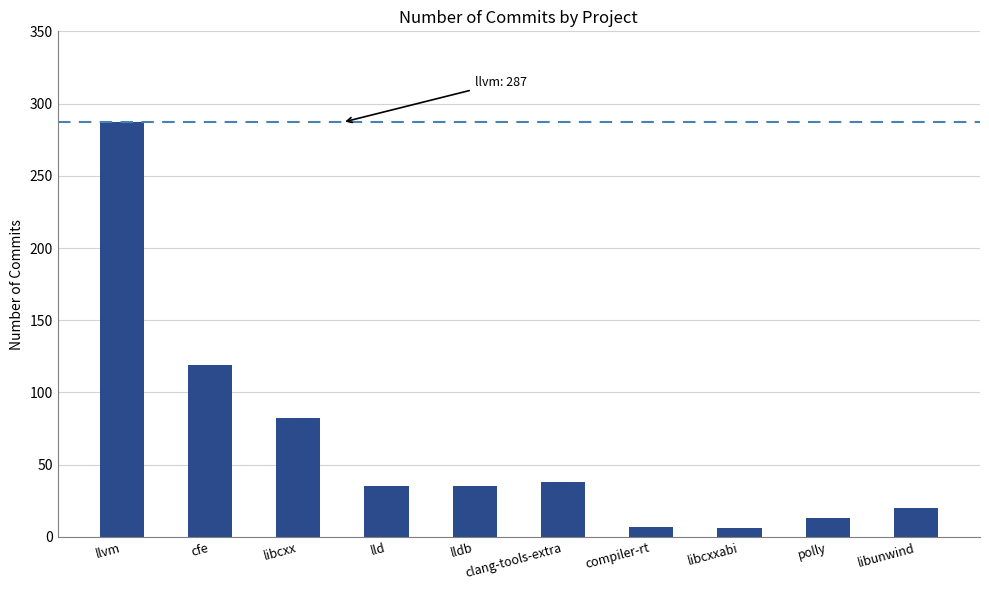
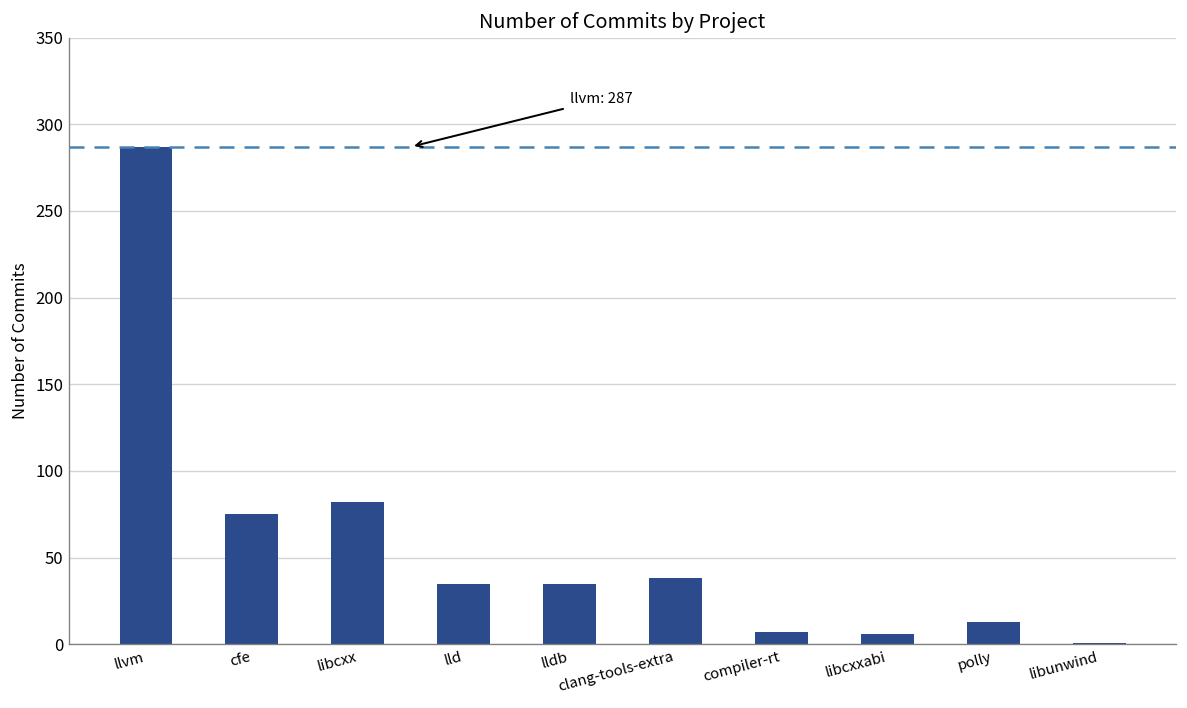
cfe: 119 -> 75
libunwind: 20 -> 1
